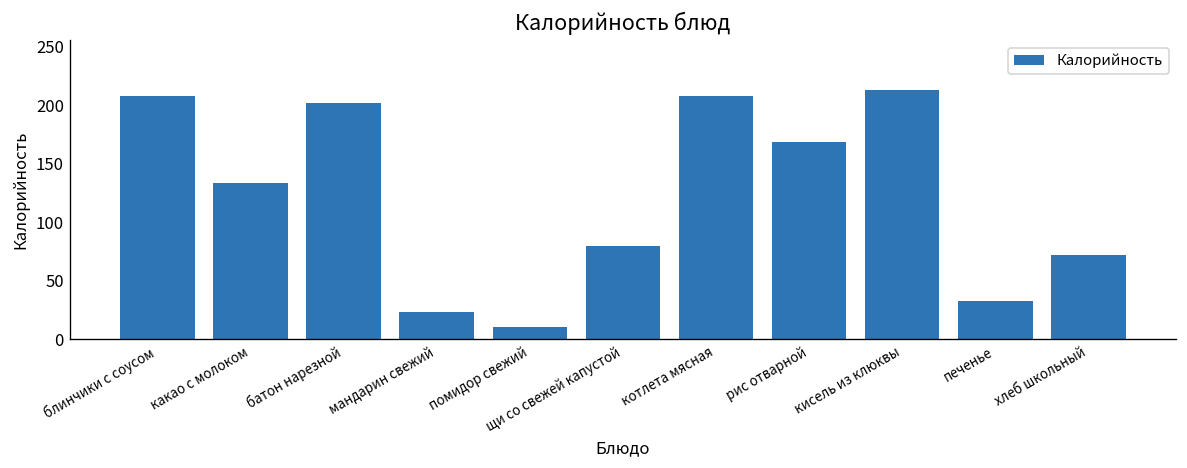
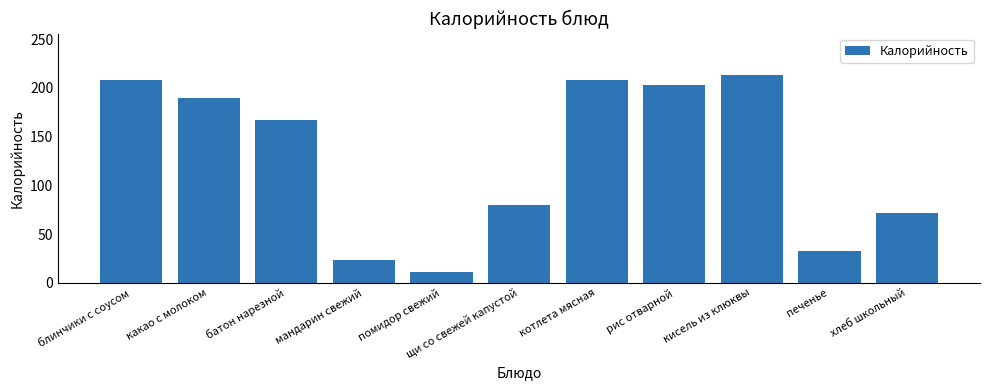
какао с молоком: 130 -> 190
батон нарезной: 200 -> 170
рис отварной: 170 -> 200
